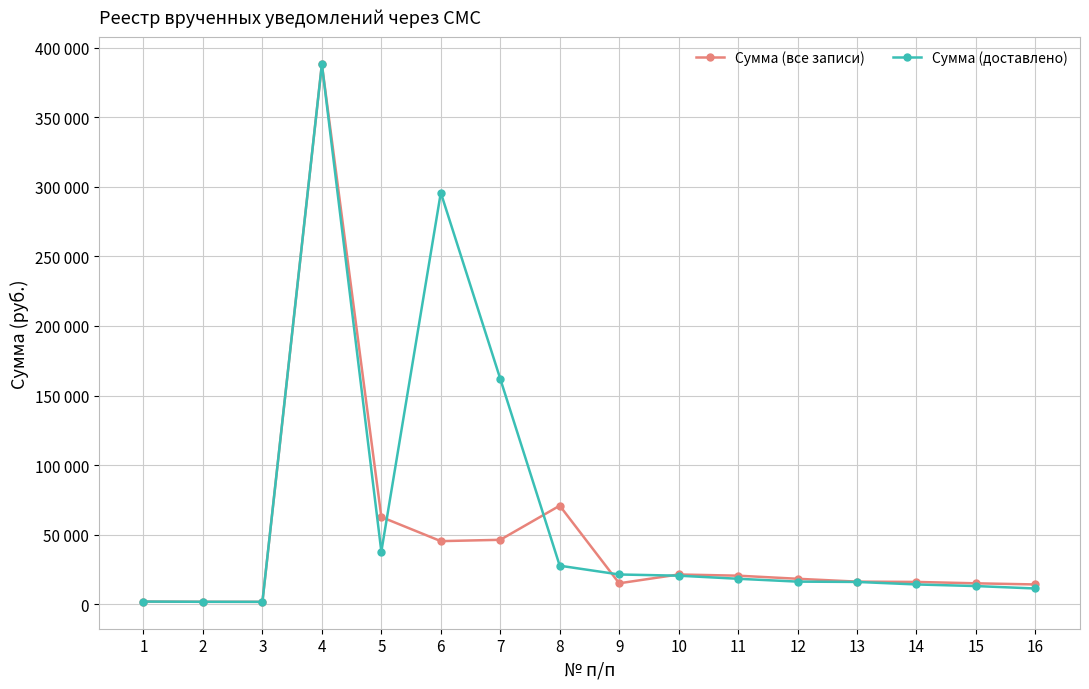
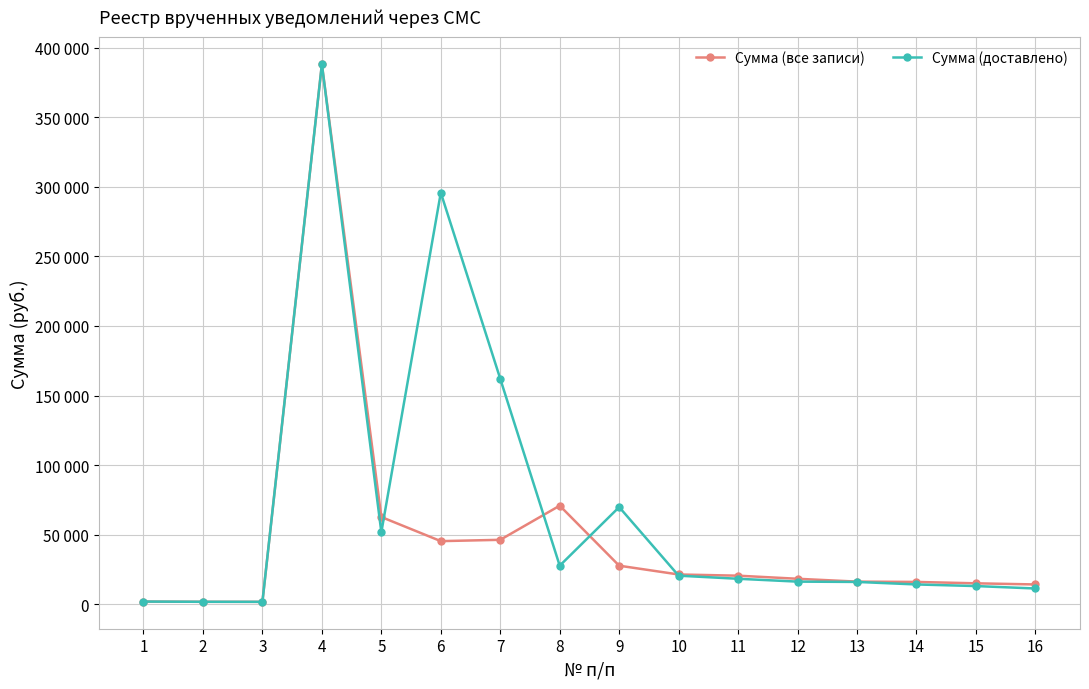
Сумма (доставлено), 5: 38000 -> 52000
Сумма (все записи), 9: 15000 -> 28000
Сумма (доставлено), 9: 21000 -> 70000
